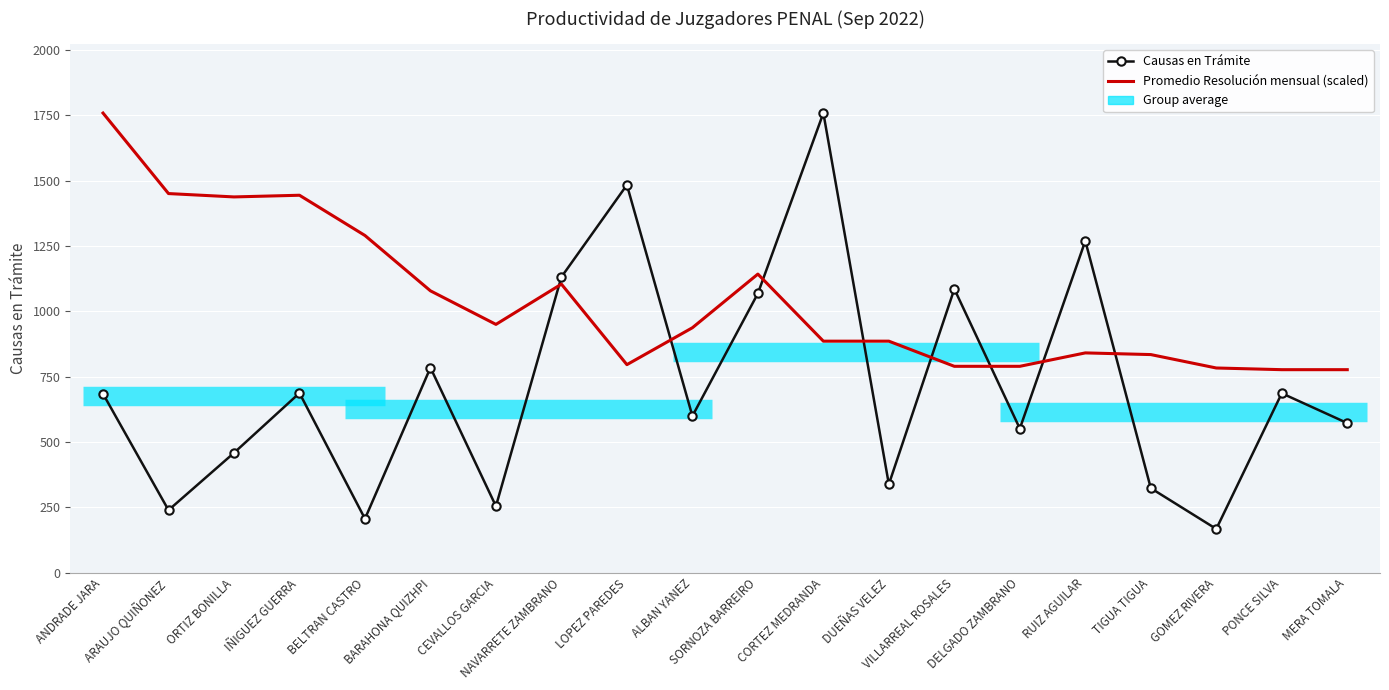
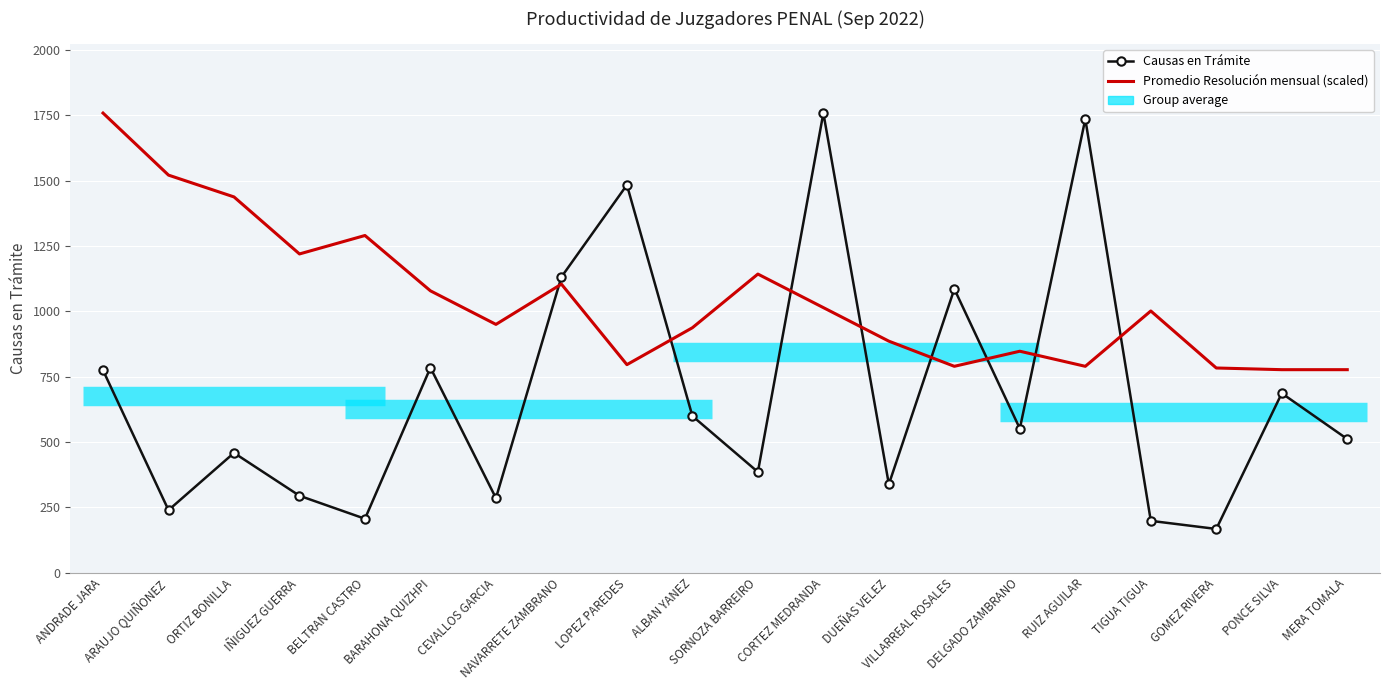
Causas en Trámite, ANDRADE JARA: 680 -> 770
Promedio Resolución mensual (scaled), ARAUJO QUIÑONEZ: 1450 -> 1520
Causas en Trámite, IÑIGUEZ GUERRA: 690 -> 290
Promedio Resolución mensual (scaled), IÑIGUEZ GUERRA: 1440 -> 1220
Causas en Trámite, CEVALLOS GARCIA: 250 -> 290
Causas en Trámite, SORNOZA BARREIRO: 1070 -> 390
Promedio Resolución mensual (scaled), CORTEZ MEDRANDA: 890 -> 1010
Promedio Resolución mensual (scaled), DELGADO ZAMBRANO: 790 -> 850
Causas en Trámite, RUIZ AGUILAR: 1270 -> 1740
Promedio Resolución mensual (scaled), RUIZ AGUILAR: 840 -> 790
Causas en Trámite, TIGUA TIGUA: 320 -> 200
Promedio Resolución mensual (scaled), TIGUA TIGUA: 830 -> 1000
Causas en Trámite, MERA TOMALA: 570 -> 510
